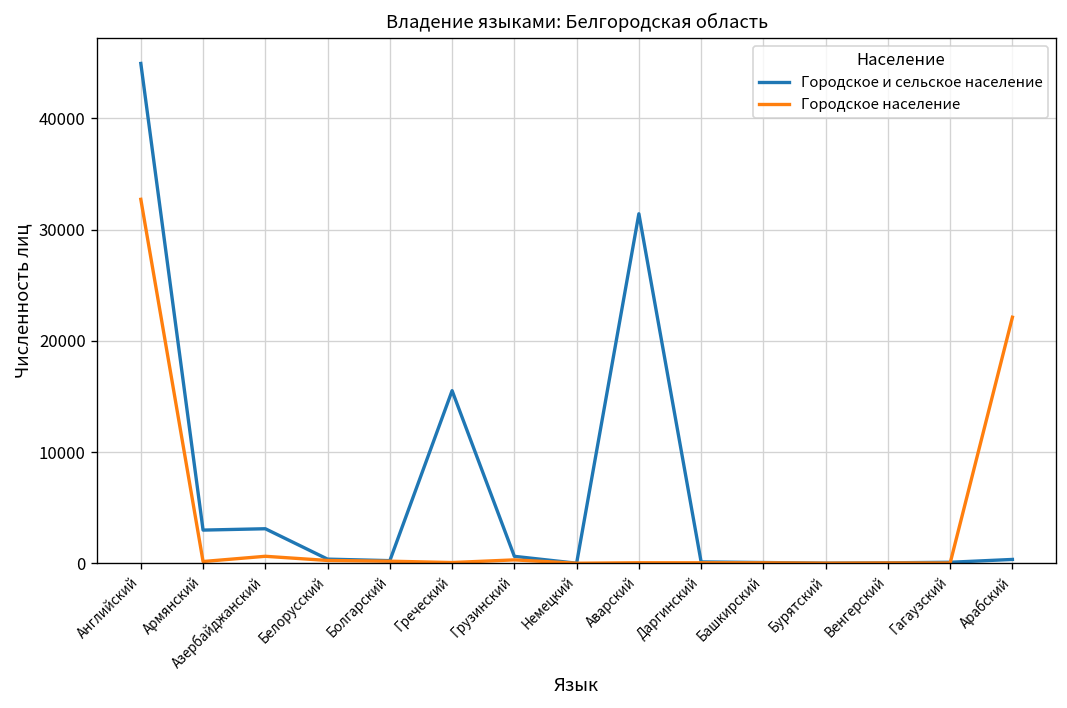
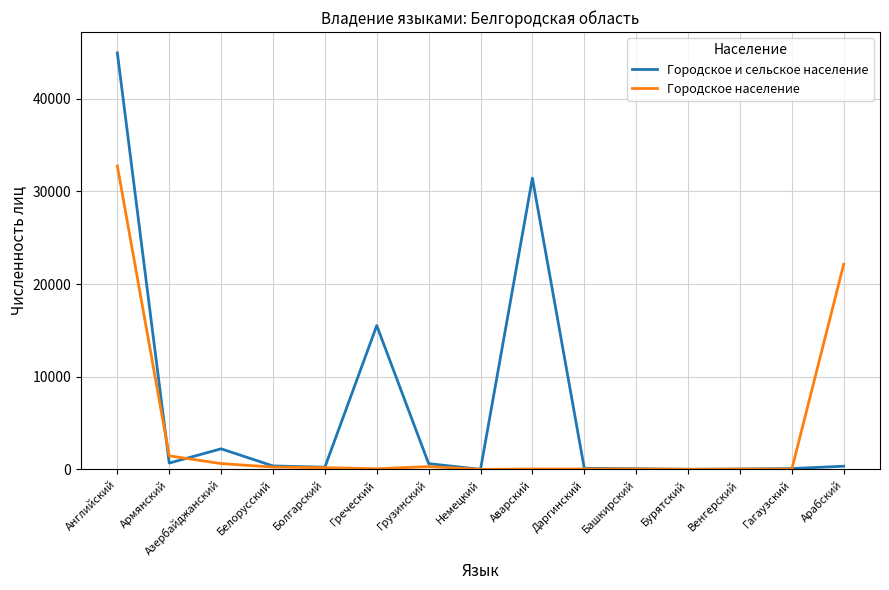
Городское и сельское население, Армянский: 3000 -> 1000
Городское население, Армянский: 0 -> 1000
Городское и сельское население, Азербайджанский: 3000 -> 2000
